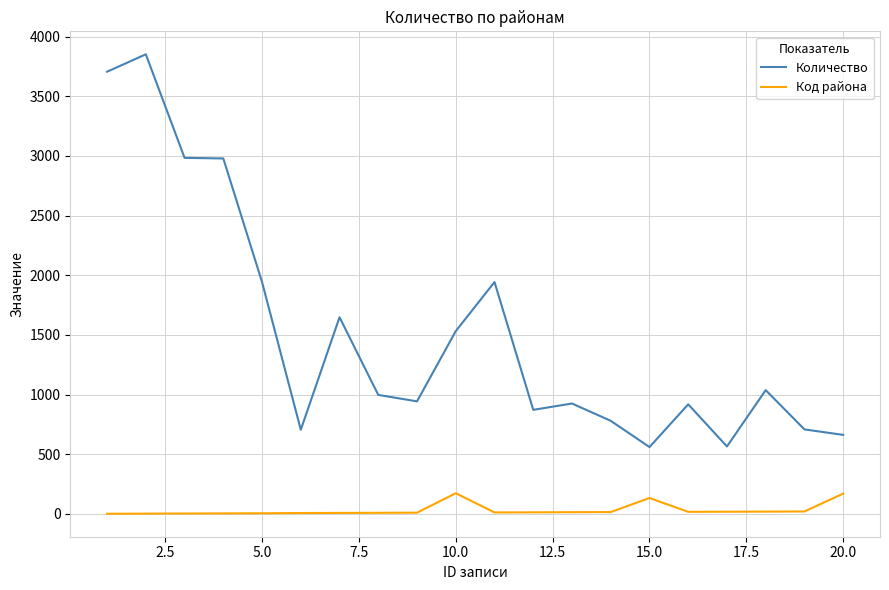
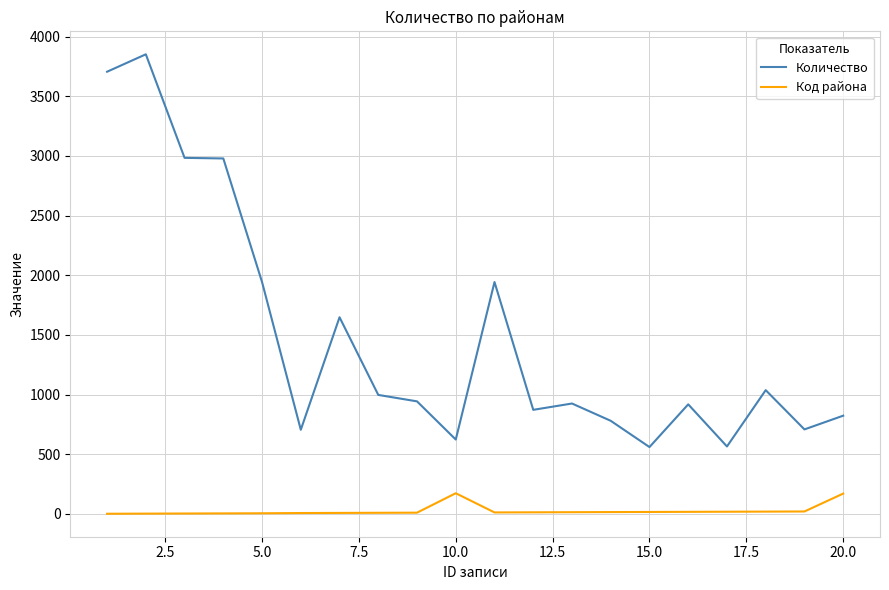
Количество, 10.0: 1530 -> 620
Код района, 15.0: 130 -> 20
Количество, 20.0: 660 -> 820
